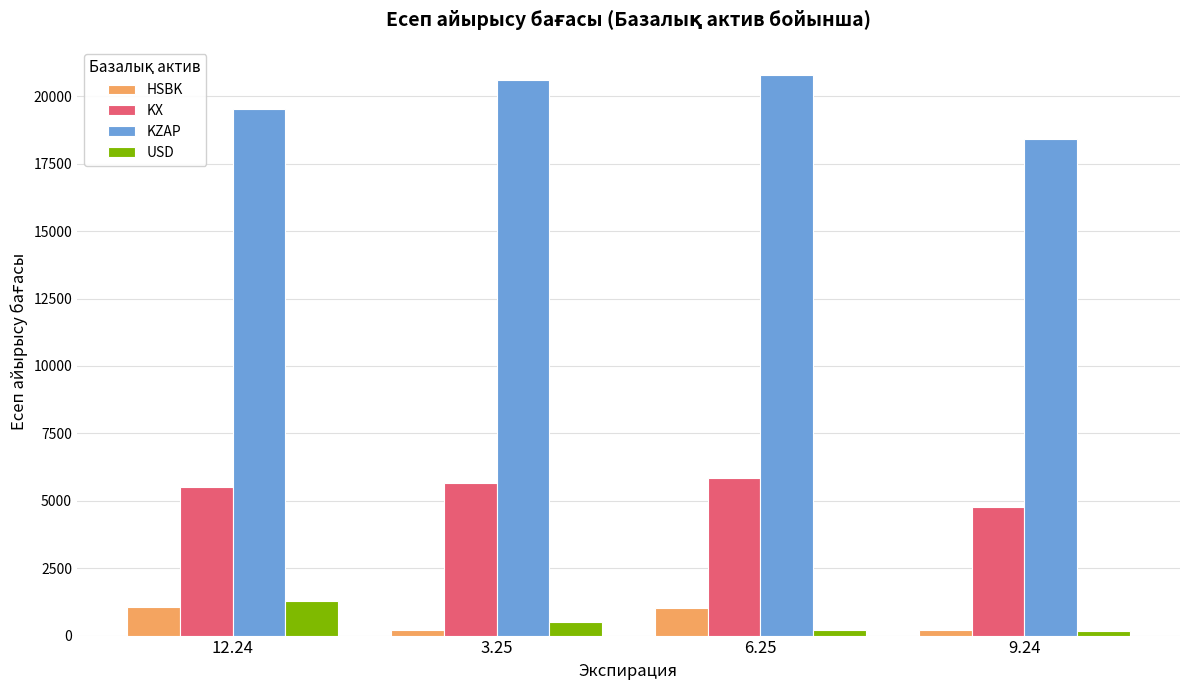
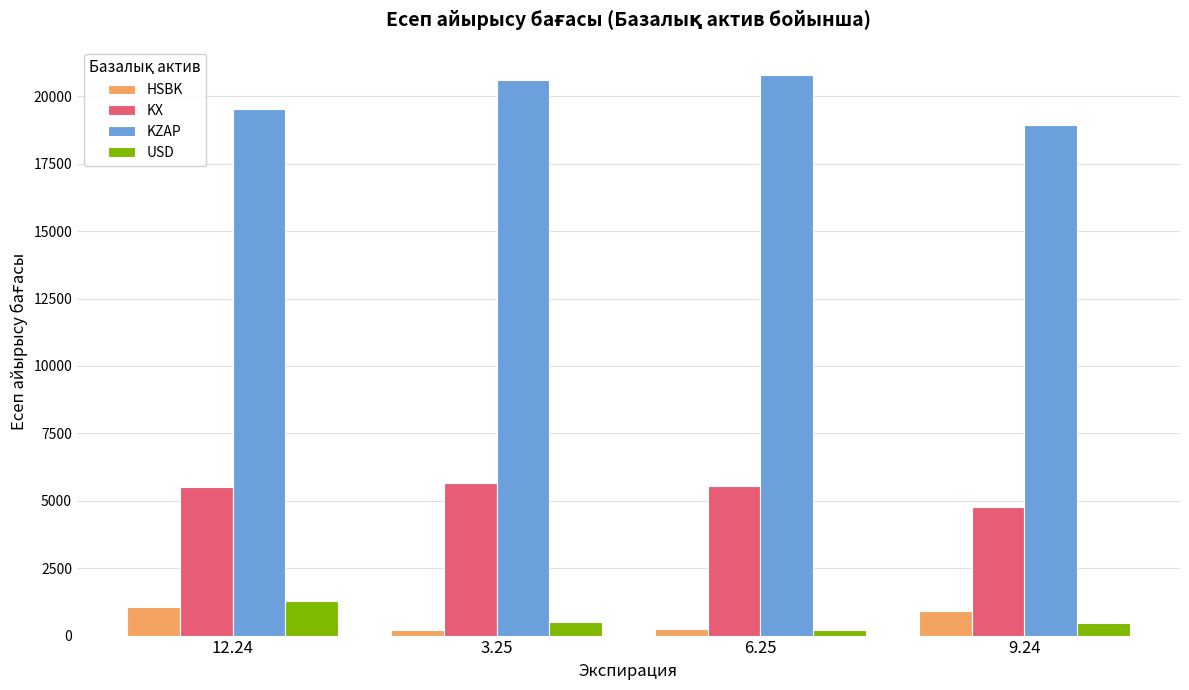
HSBK, 6.25: 1000 -> 200
KX, 6.25: 5900 -> 5600
HSBK, 9.24: 200 -> 900
KZAP, 9.24: 18400 -> 18900
USD, 9.24: 200 -> 500
